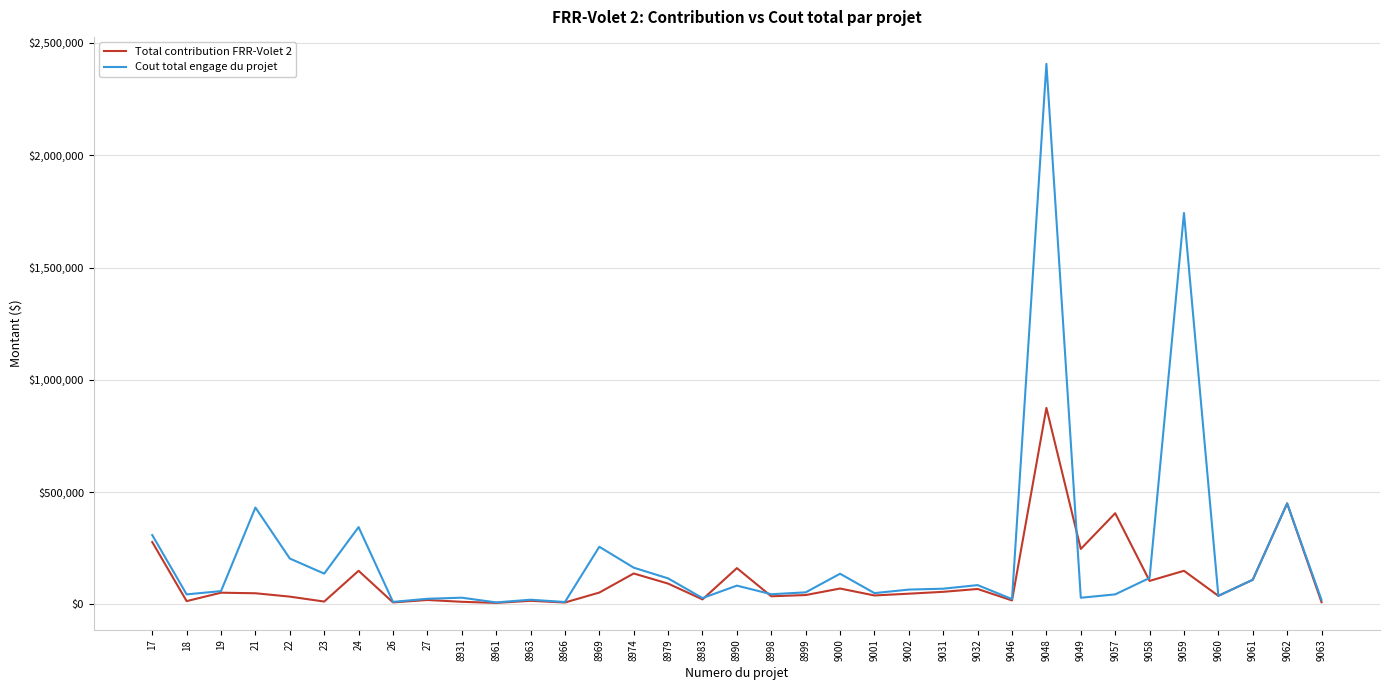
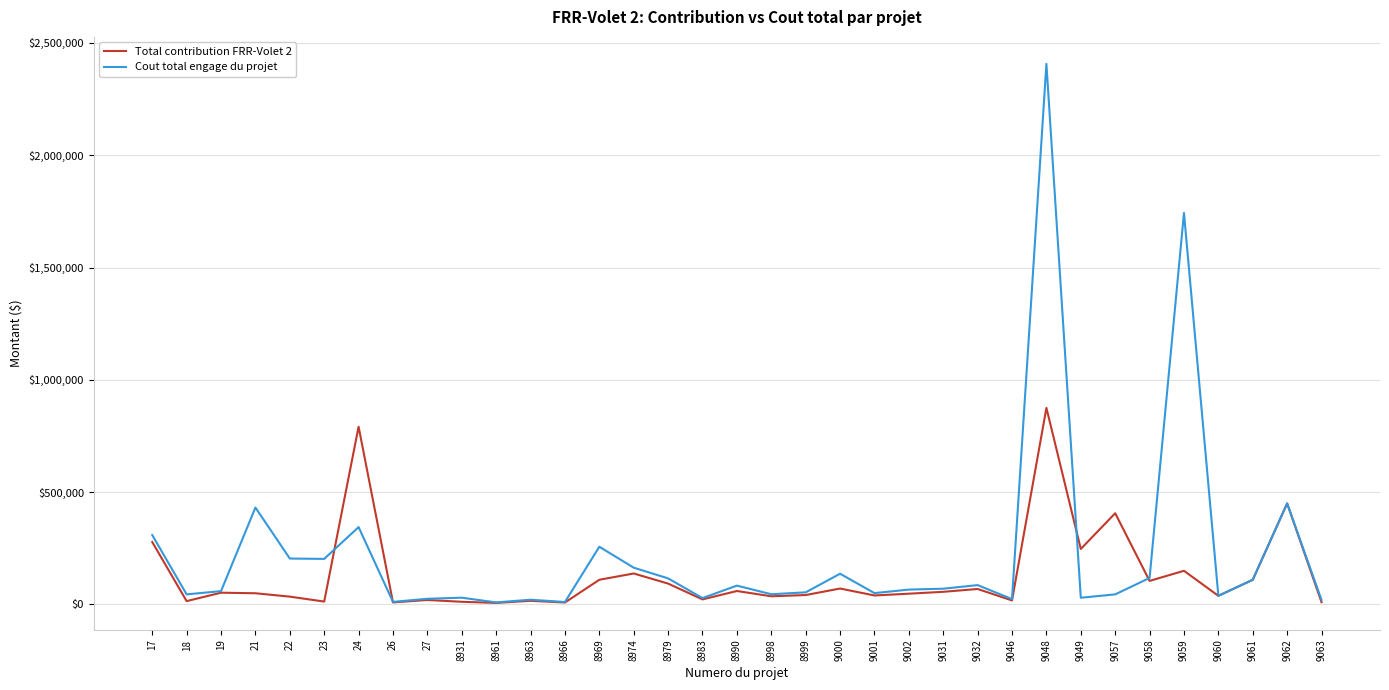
Cout total engage du projet, 23: $140,000 -> $200,000
Total contribution FRR-Volet 2, 24: $150,000 -> $790,000
Total contribution FRR-Volet 2, 8969: $50,000 -> $110,000
Total contribution FRR-Volet 2, 8990: $160,000 -> $60,000
